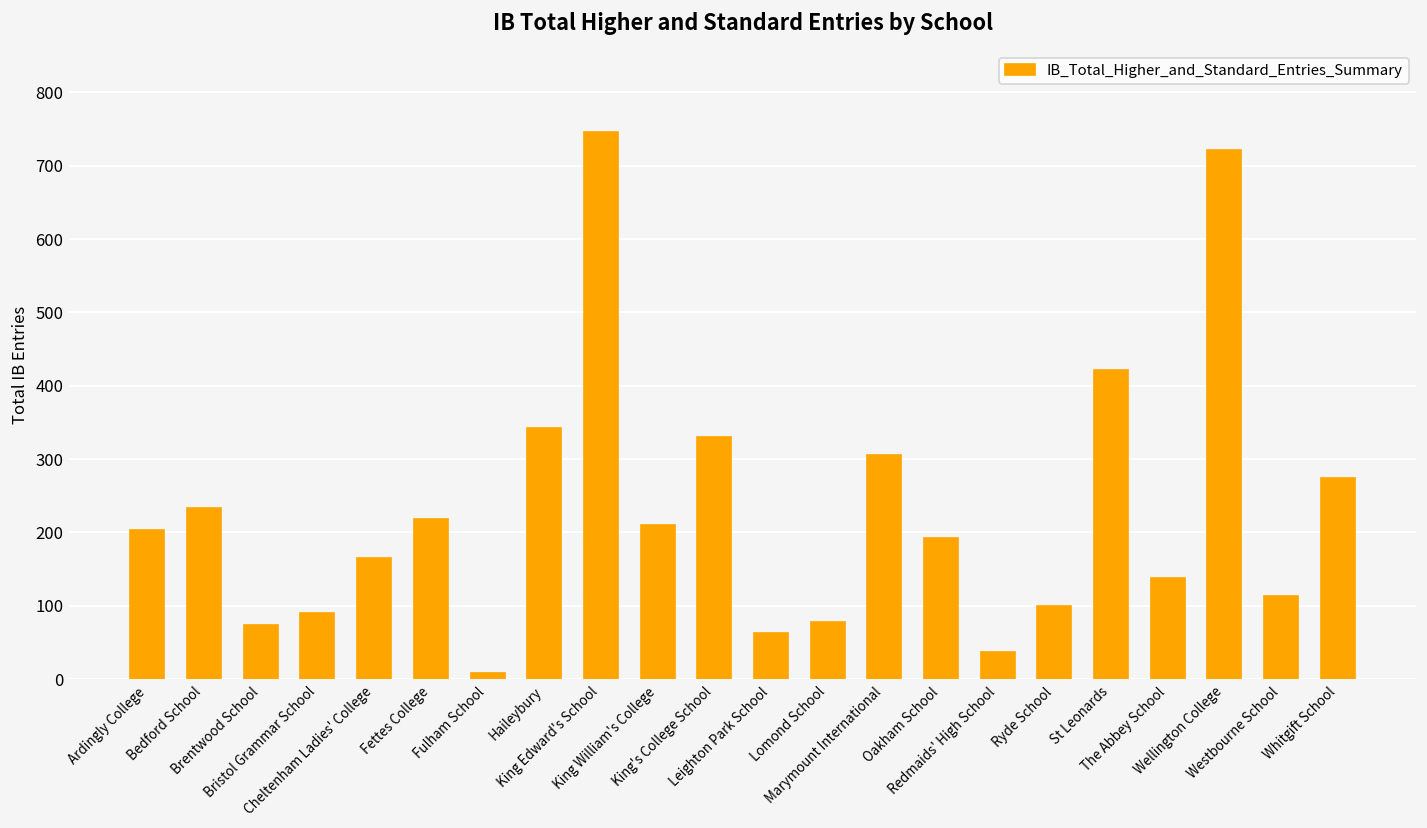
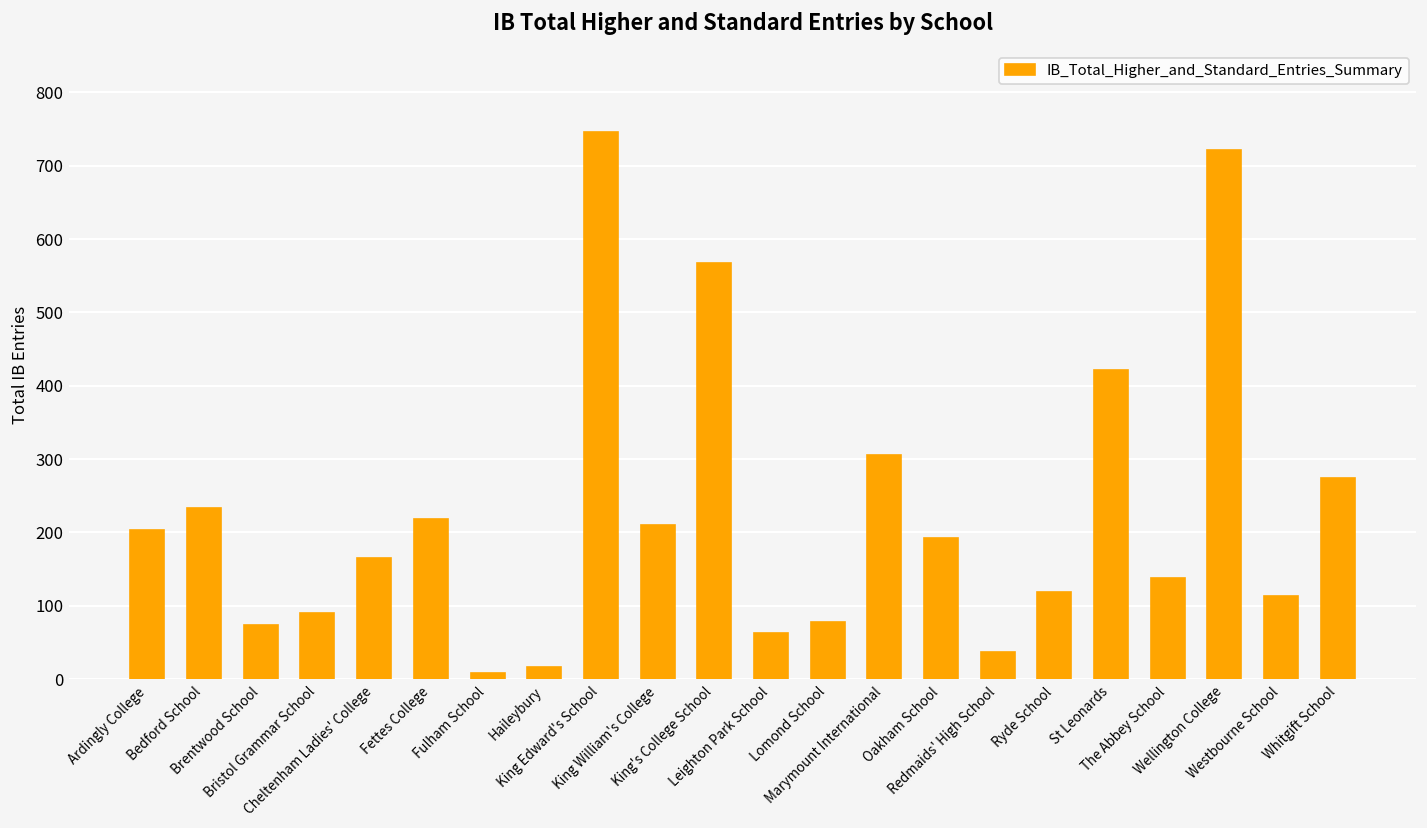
Haileybury: 340 -> 20
King's College School: 330 -> 570
Ryde School: 100 -> 120
